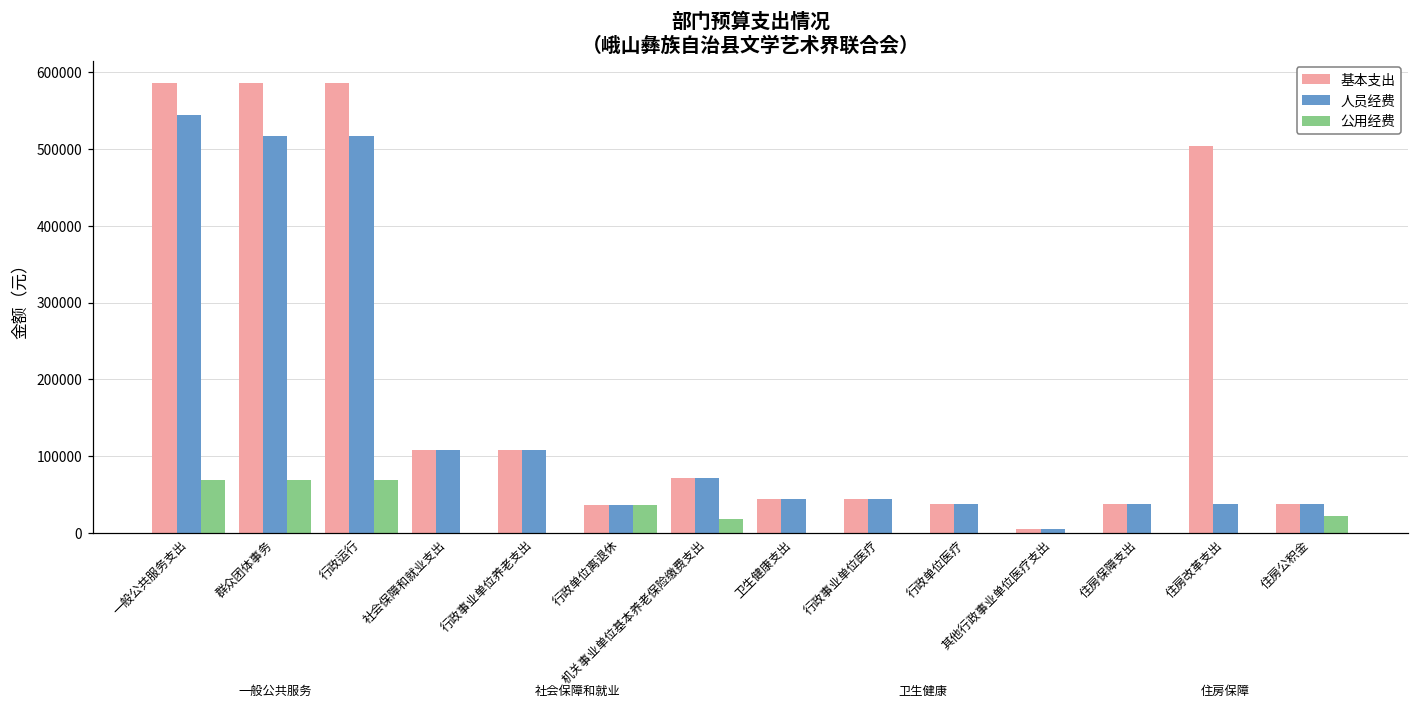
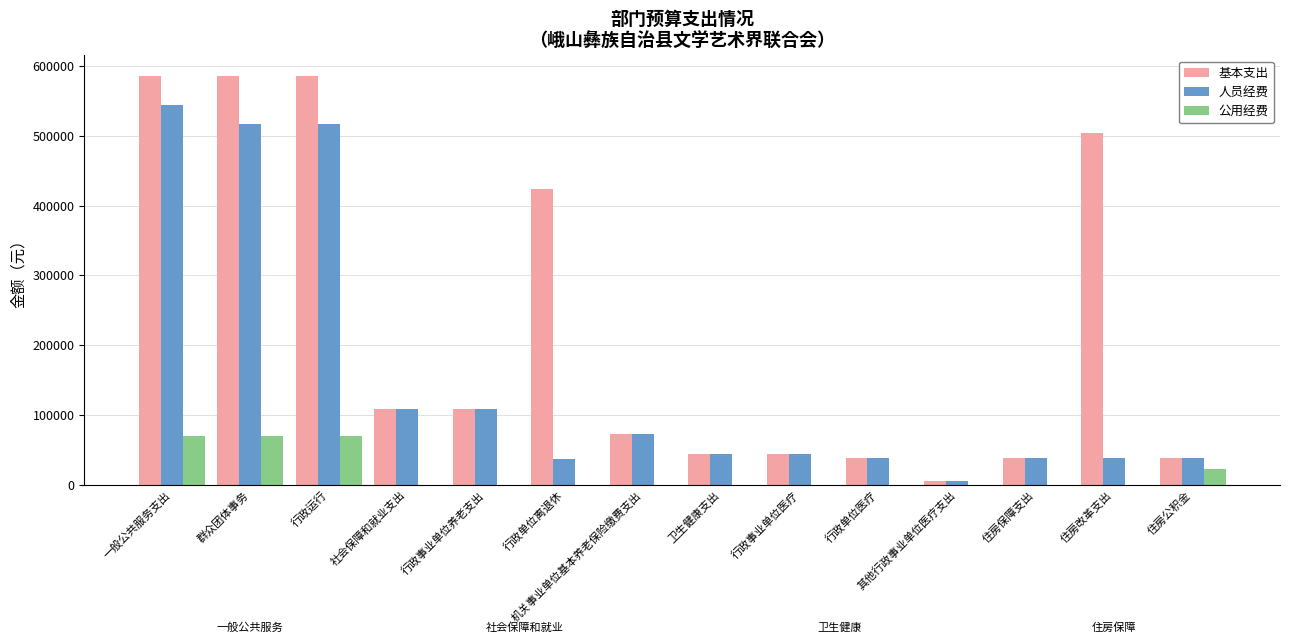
基本支出, 行政单位离退休: 40000 -> 420000
公用经费, 行政单位离退休: 40000 -> 0
公用经费, 机关事业单位基本养老保险缴费支出: 20000 -> 0
